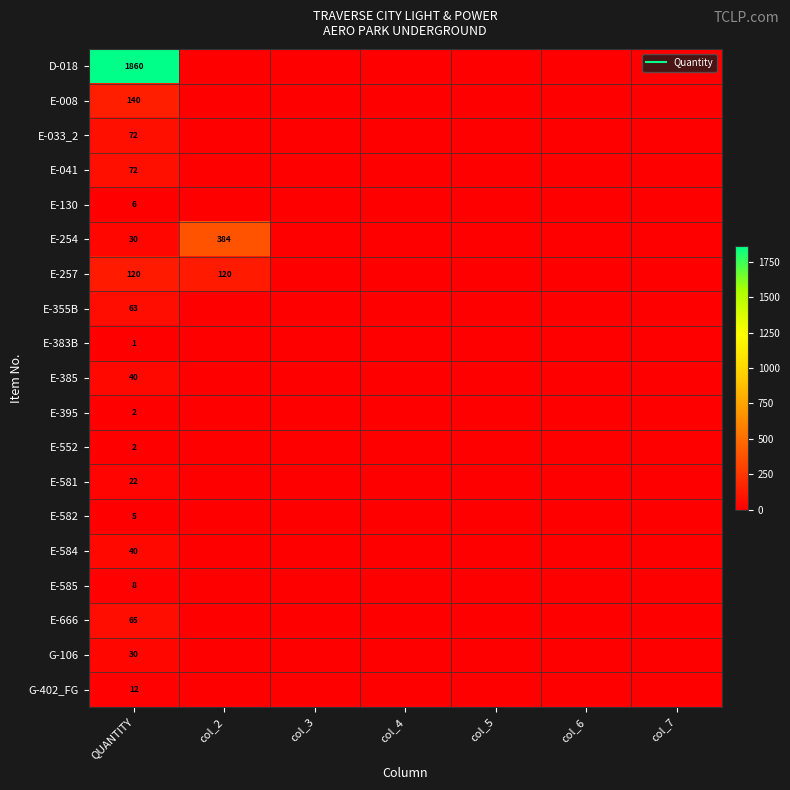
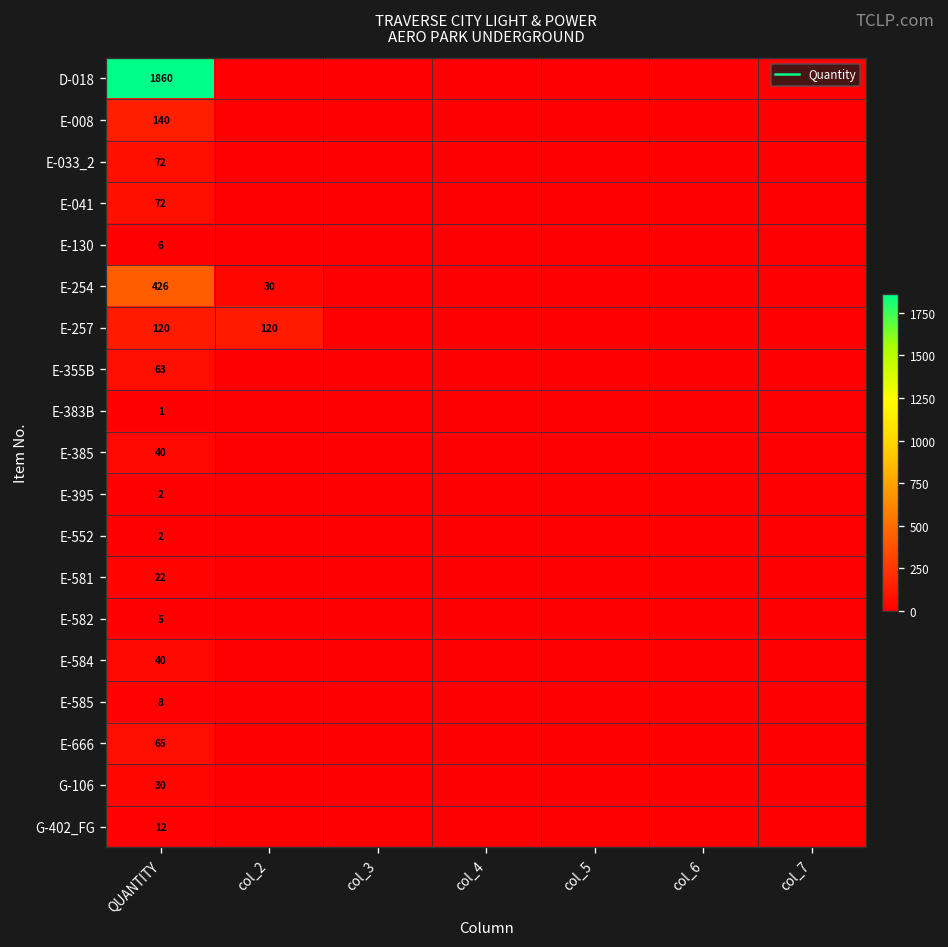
E-254, QUANTITY: 30 -> 426
E-254, col_2: 384 -> 30
